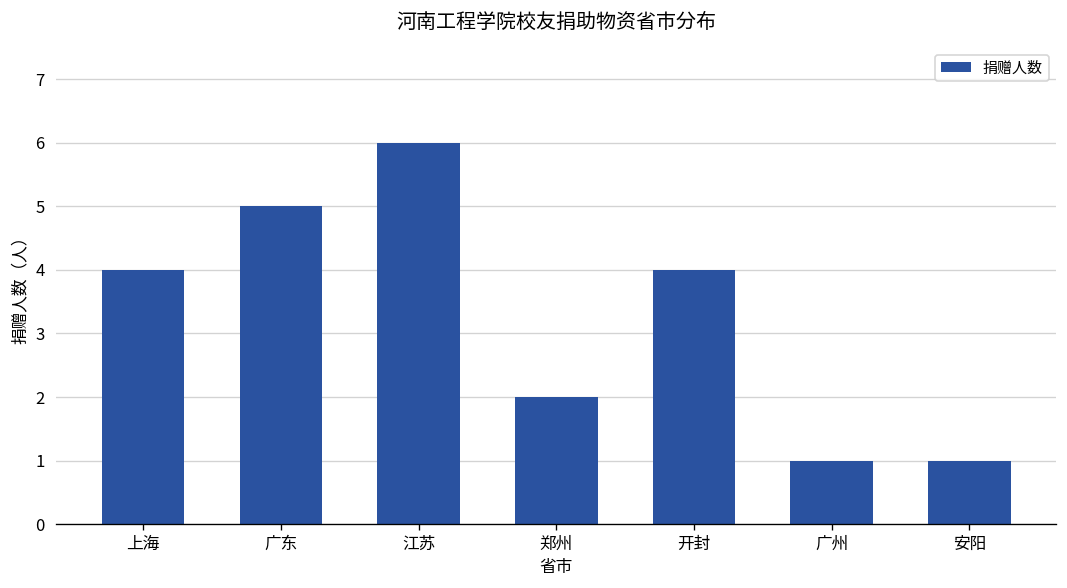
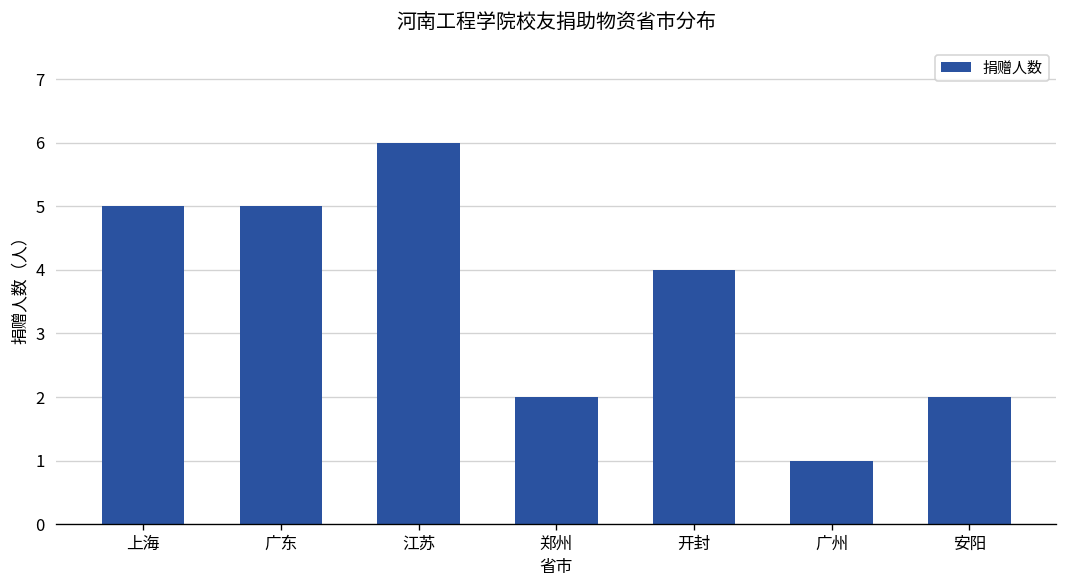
上海: 4 -> 5
安阳: 1 -> 2
